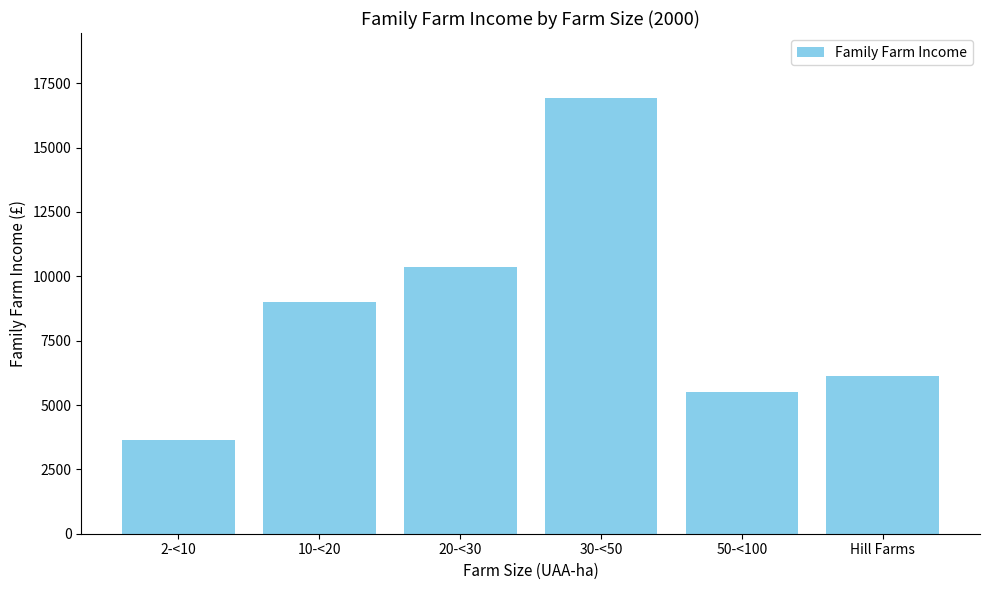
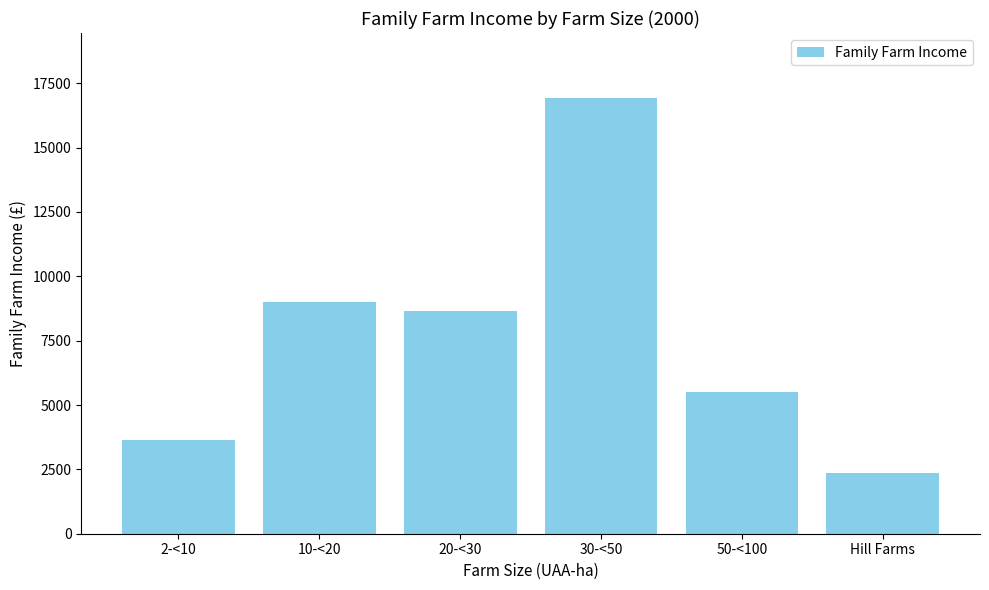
20-<30: 10300 -> 8600
Hill Farms: 6100 -> 2400
